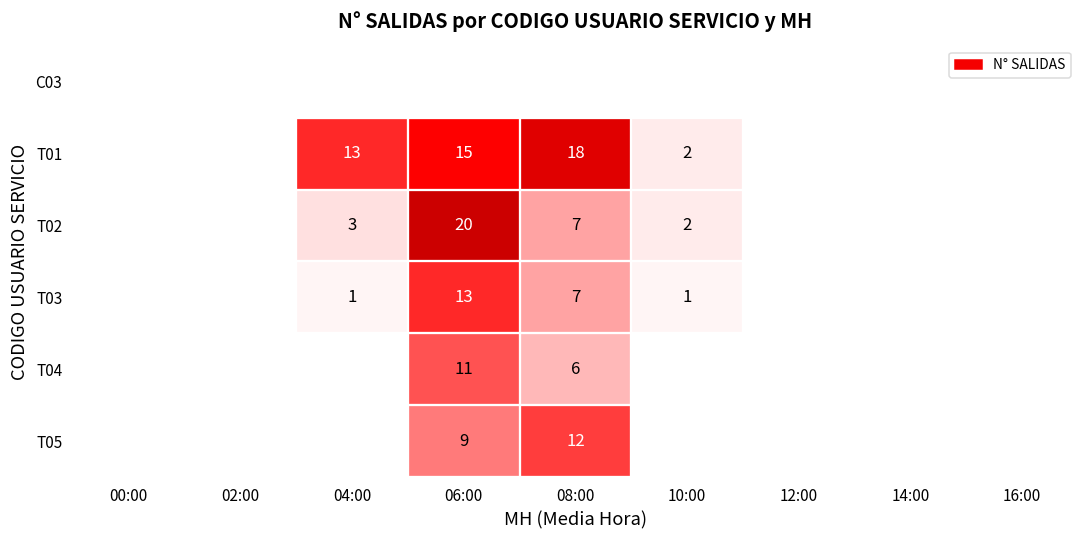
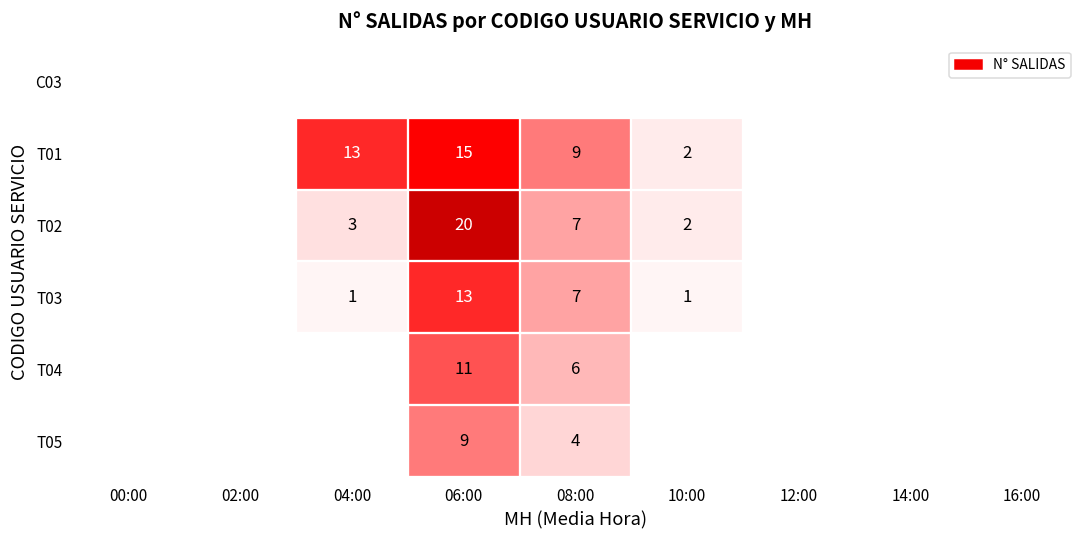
T01, 08:00: 18 -> 9
T05, 08:00: 12 -> 4
